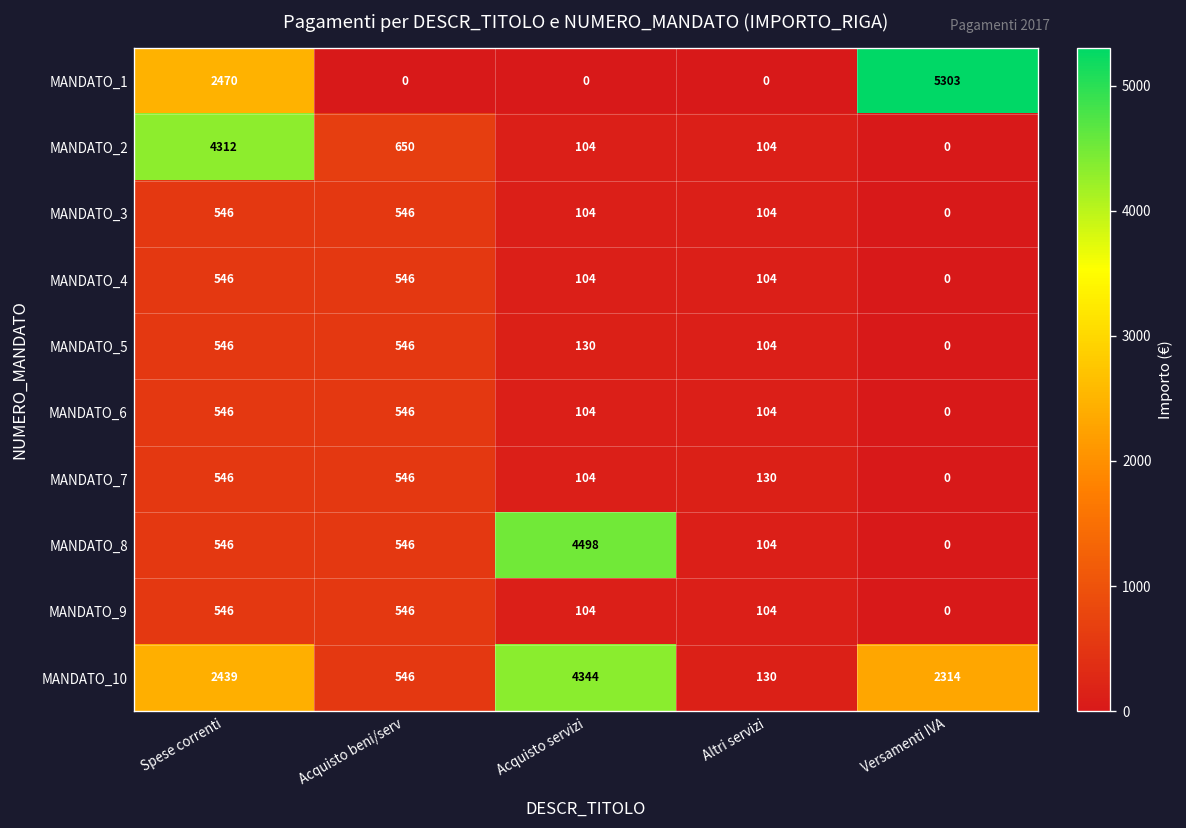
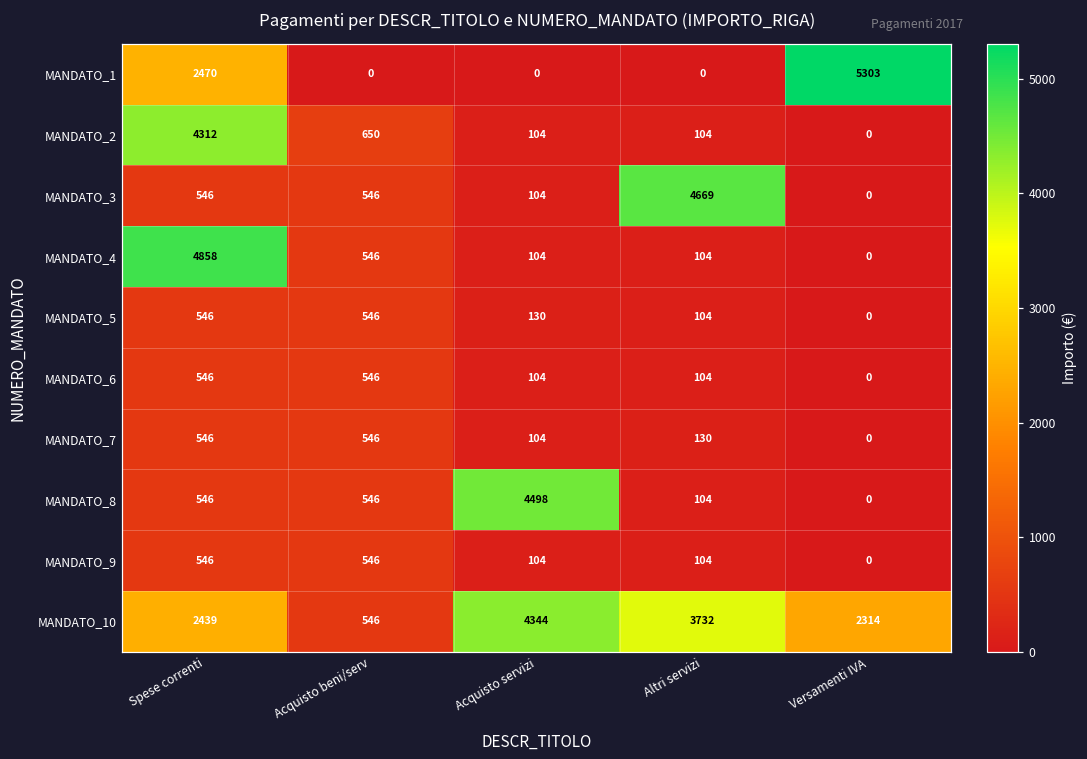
MANDATO_3, Altri servizi: 104 -> 4669
MANDATO_4, Spese correnti: 546 -> 4858
MANDATO_10, Altri servizi: 130 -> 3732
